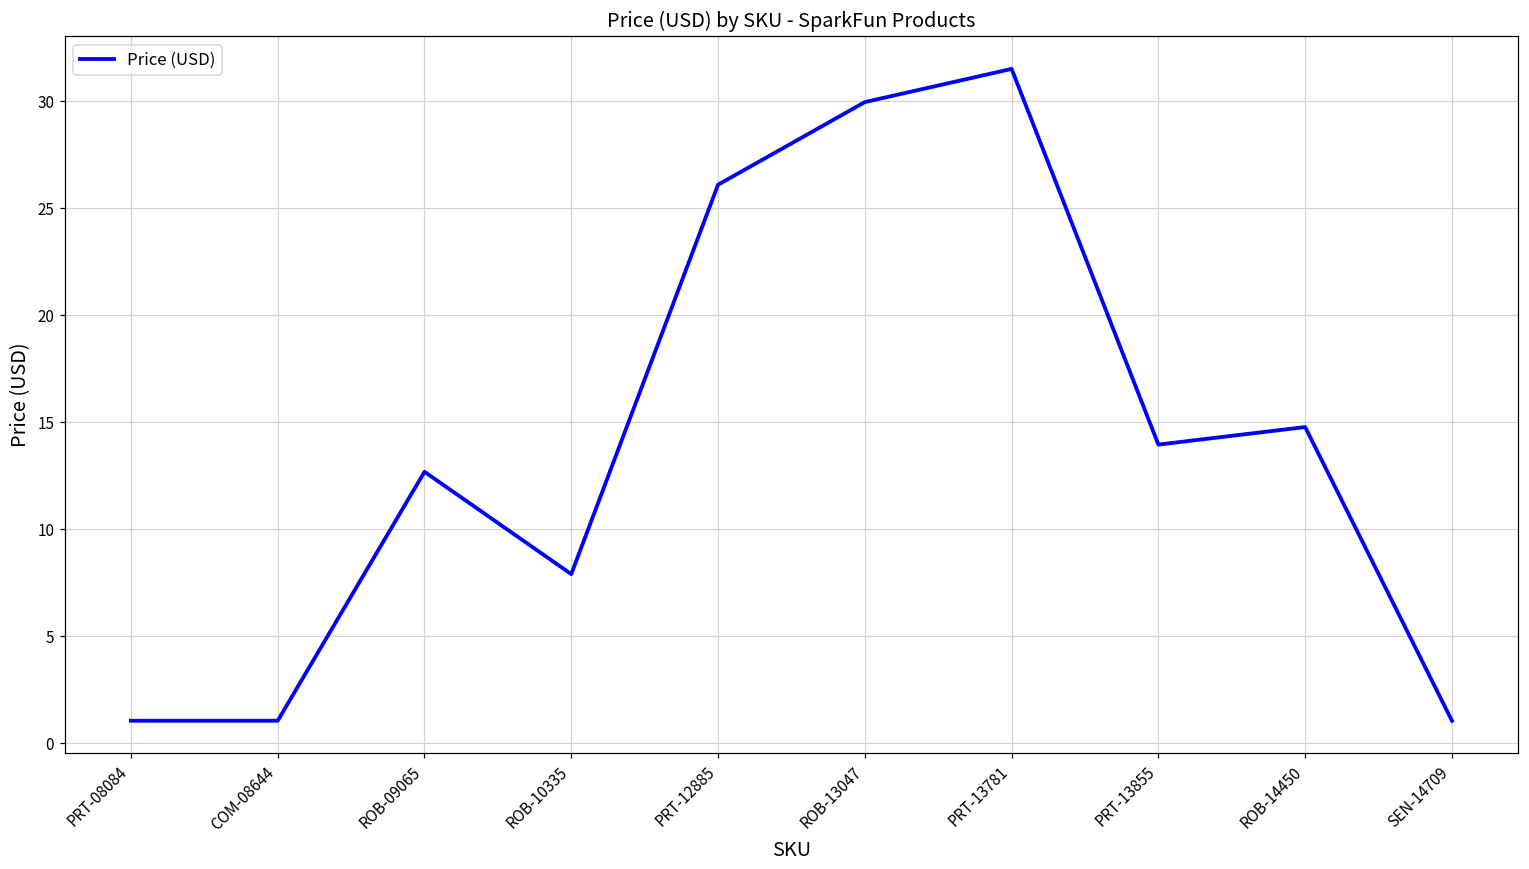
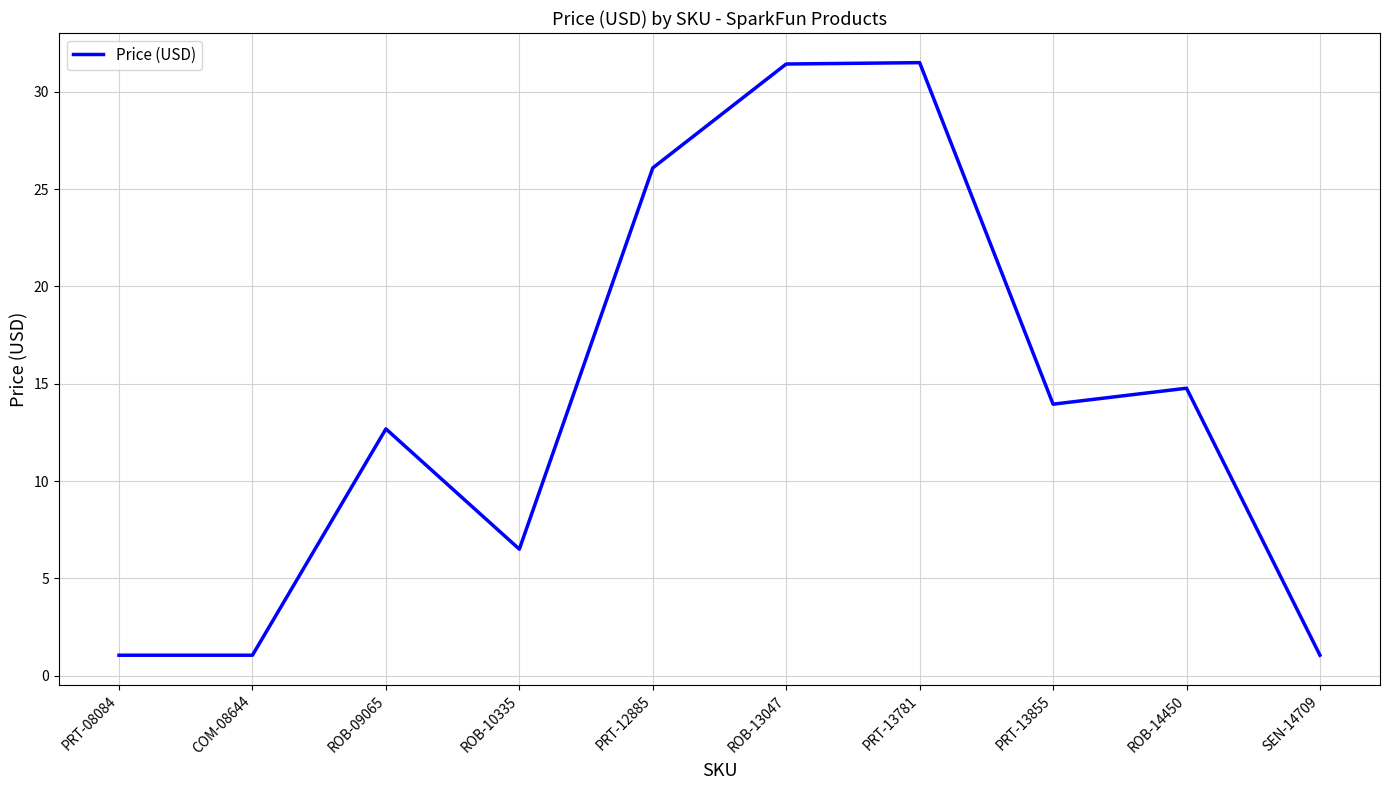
ROB-10335: 7.9 -> 6.5
ROB-13047: 30.0 -> 31.4
